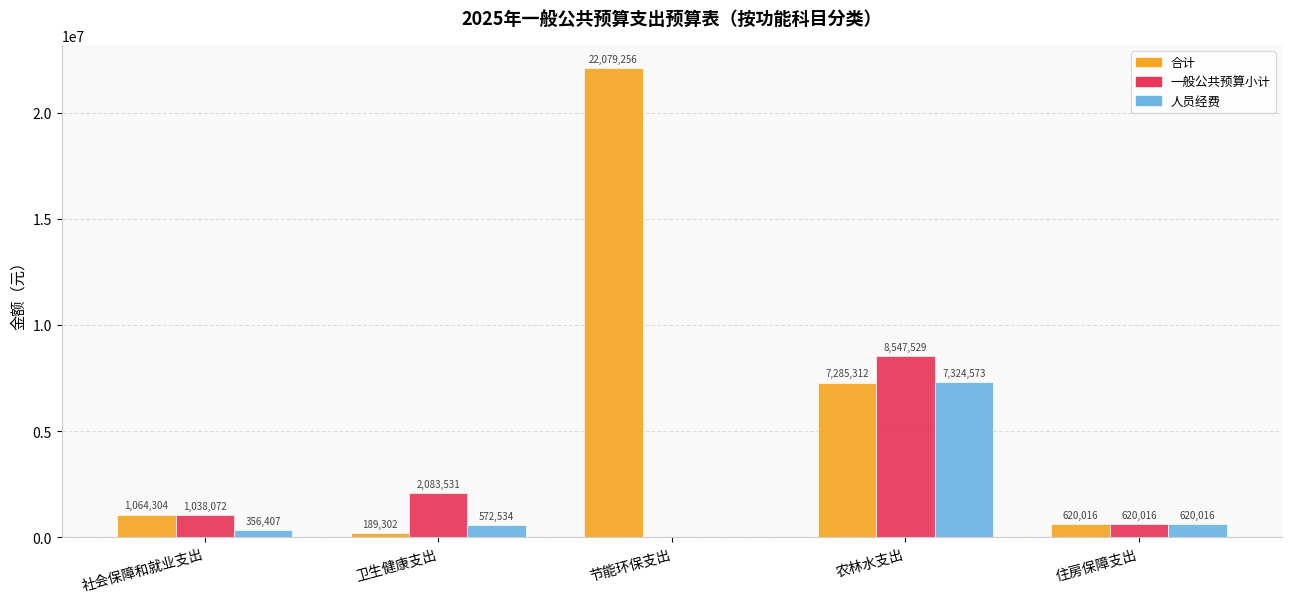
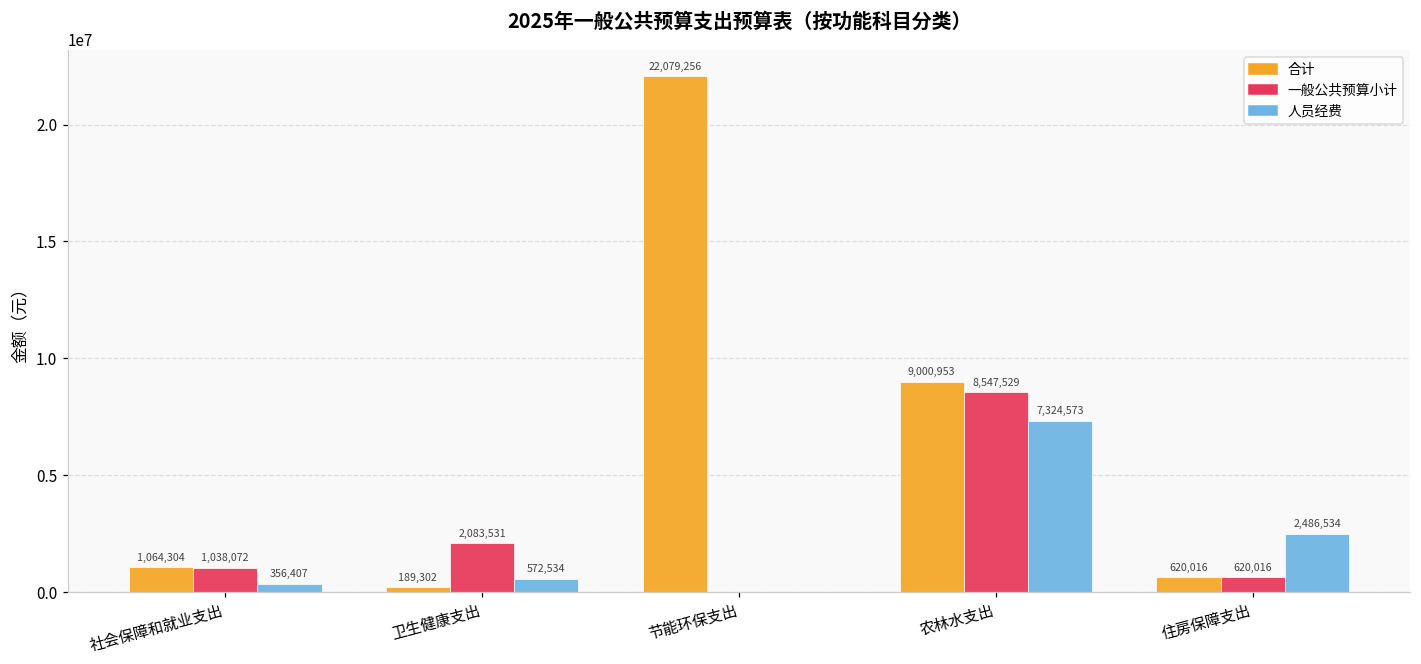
合计, 农林水支出: 7,285,312 -> 9,000,953
人员经费, 住房保障支出: 620,016 -> 2,486,534
